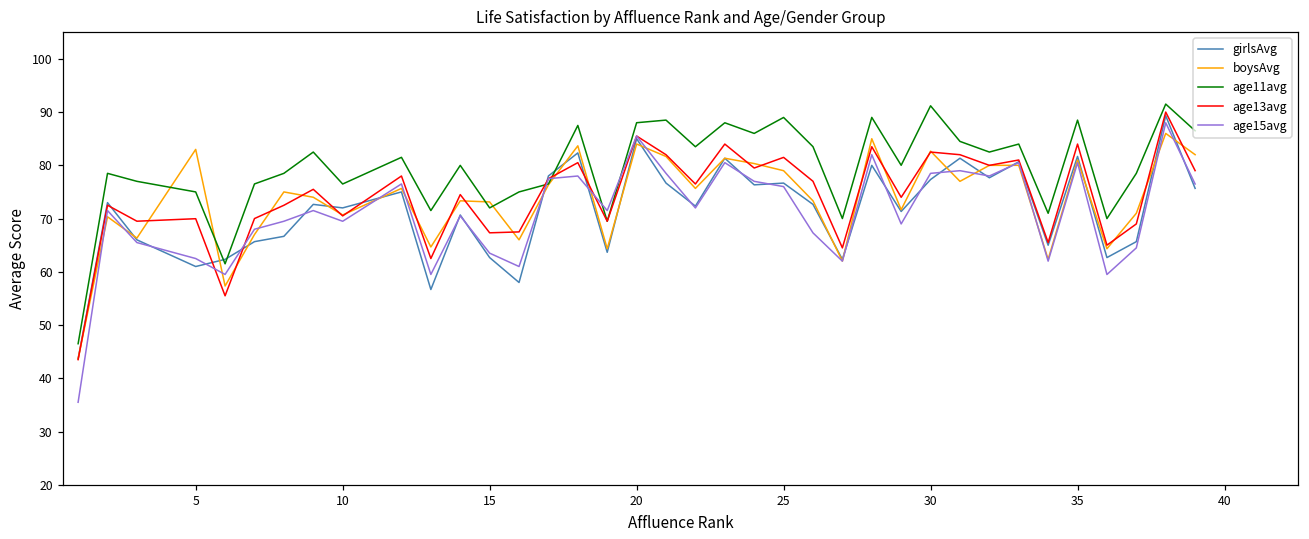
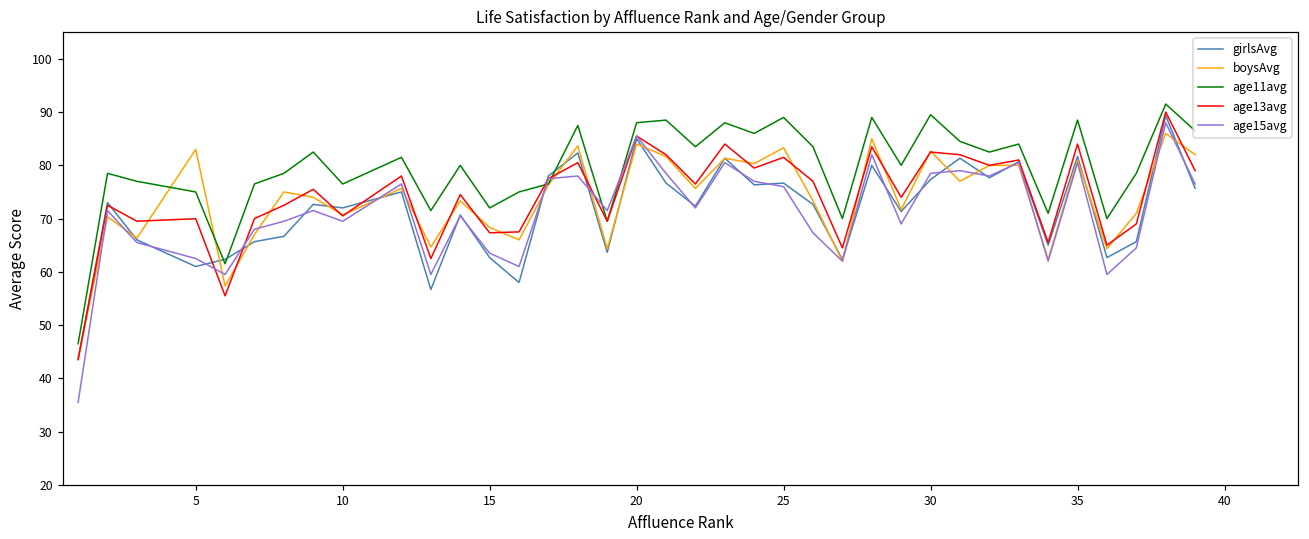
boysAvg, 15: 73 -> 68
boysAvg, 25: 79 -> 83
age11avg, 30: 91 -> 90
